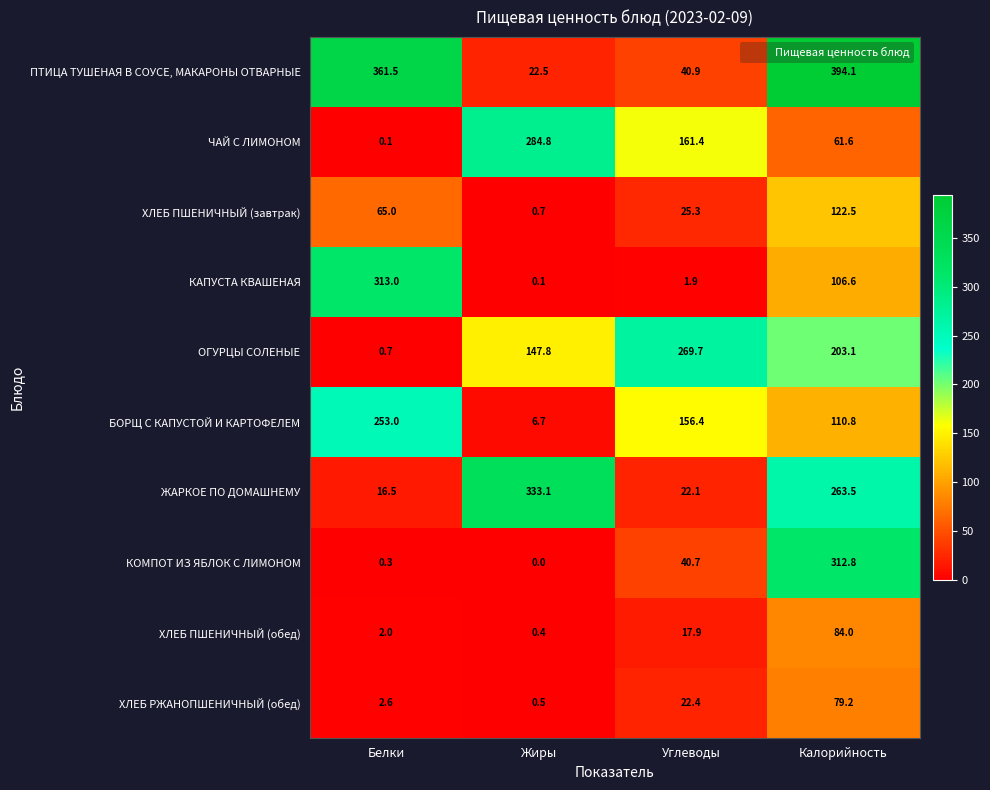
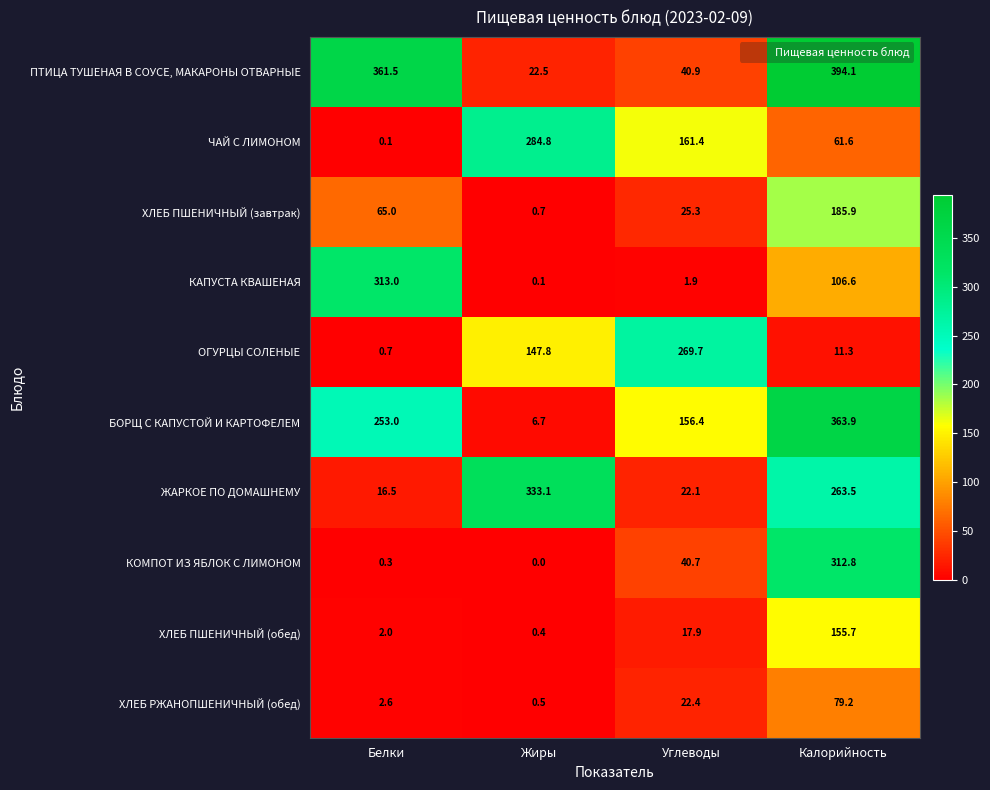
ХЛЕБ ПШЕНИЧНЫЙ (завтрак), Калорийность: 122.5 -> 185.9
ОГУРЦЫ СОЛЕНЫЕ, Калорийность: 203.1 -> 11.3
БОРЩ С КАПУСТОЙ И КАРТОФЕЛЕМ, Калорийность: 110.8 -> 363.9
ХЛЕБ ПШЕНИЧНЫЙ (обед), Калорийность: 84.0 -> 155.7
